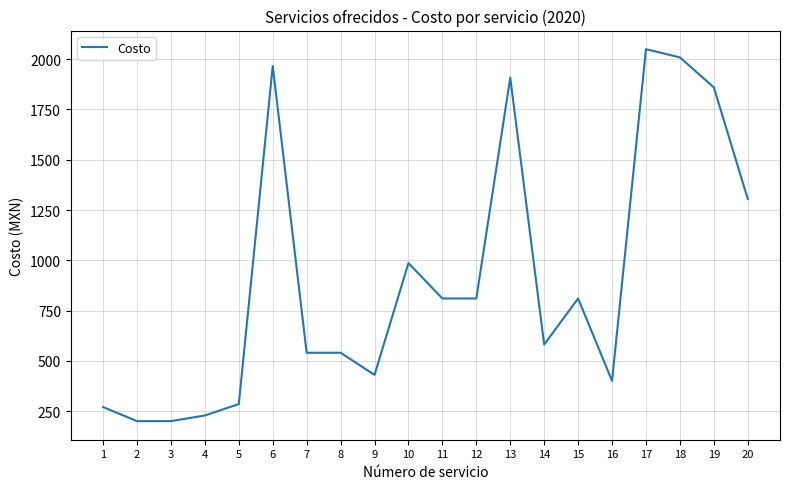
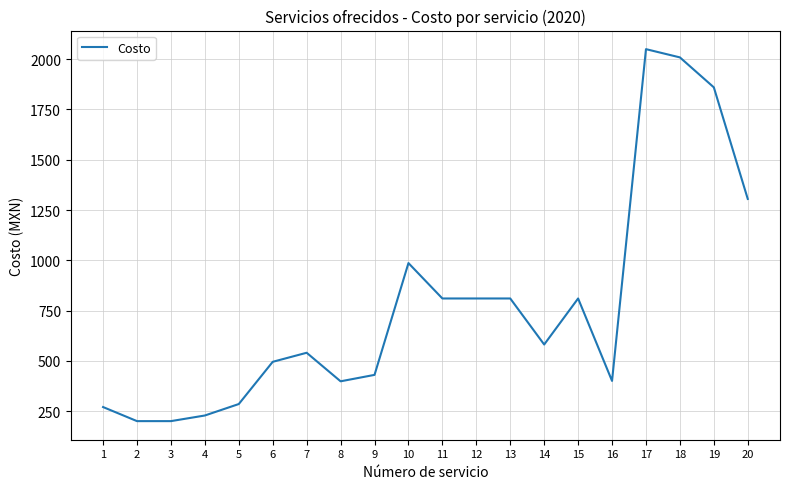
6: 1970 -> 500
8: 540 -> 400
13: 1910 -> 810
